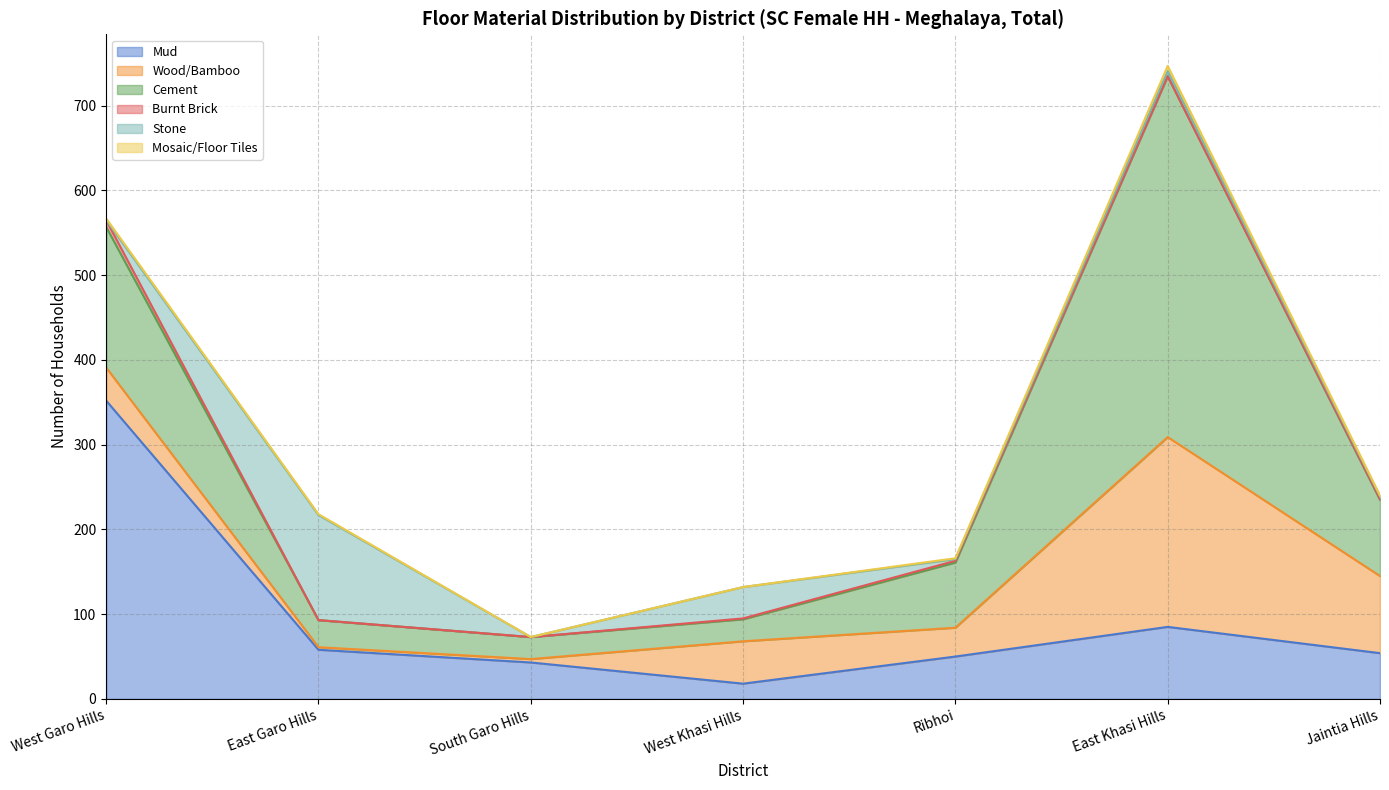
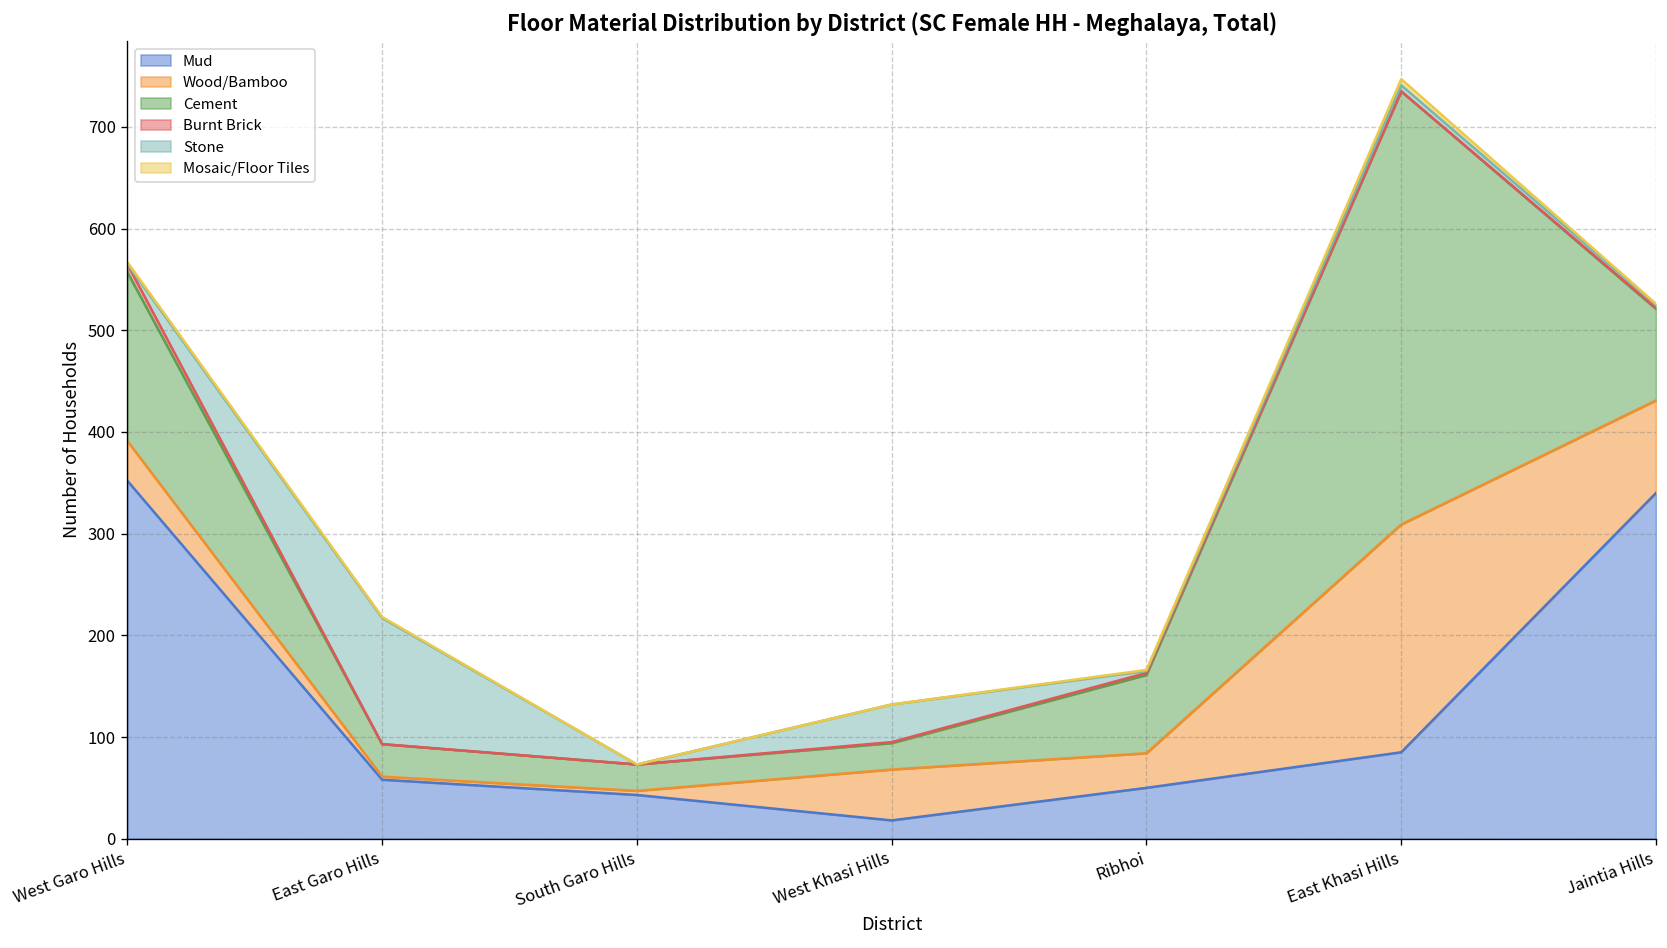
Mud, Jaintia Hills: 50 -> 340
